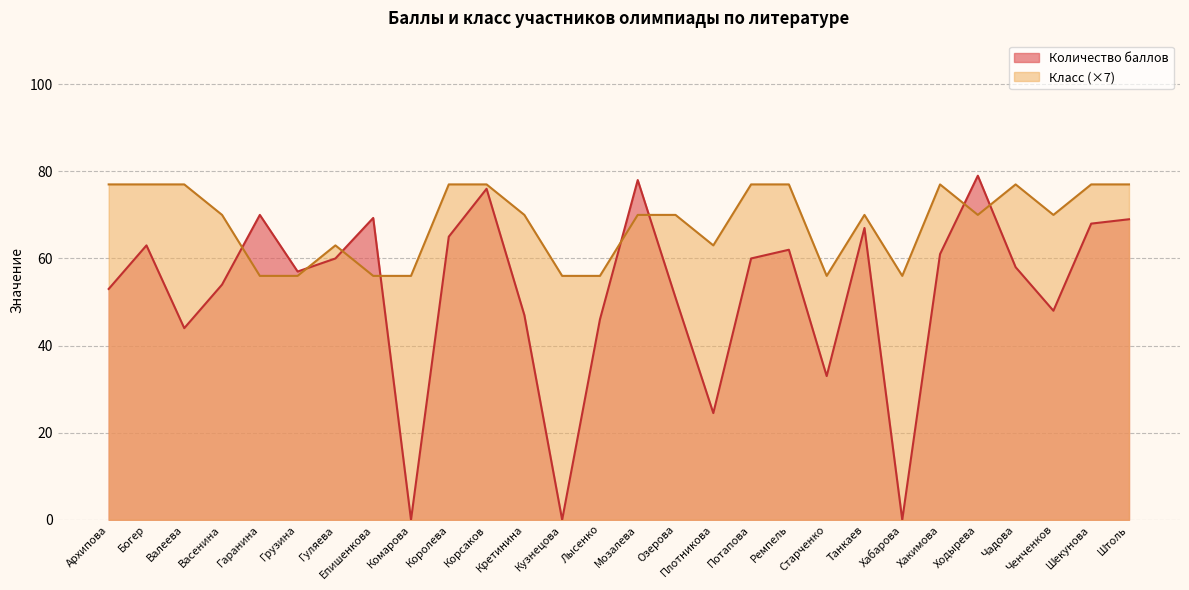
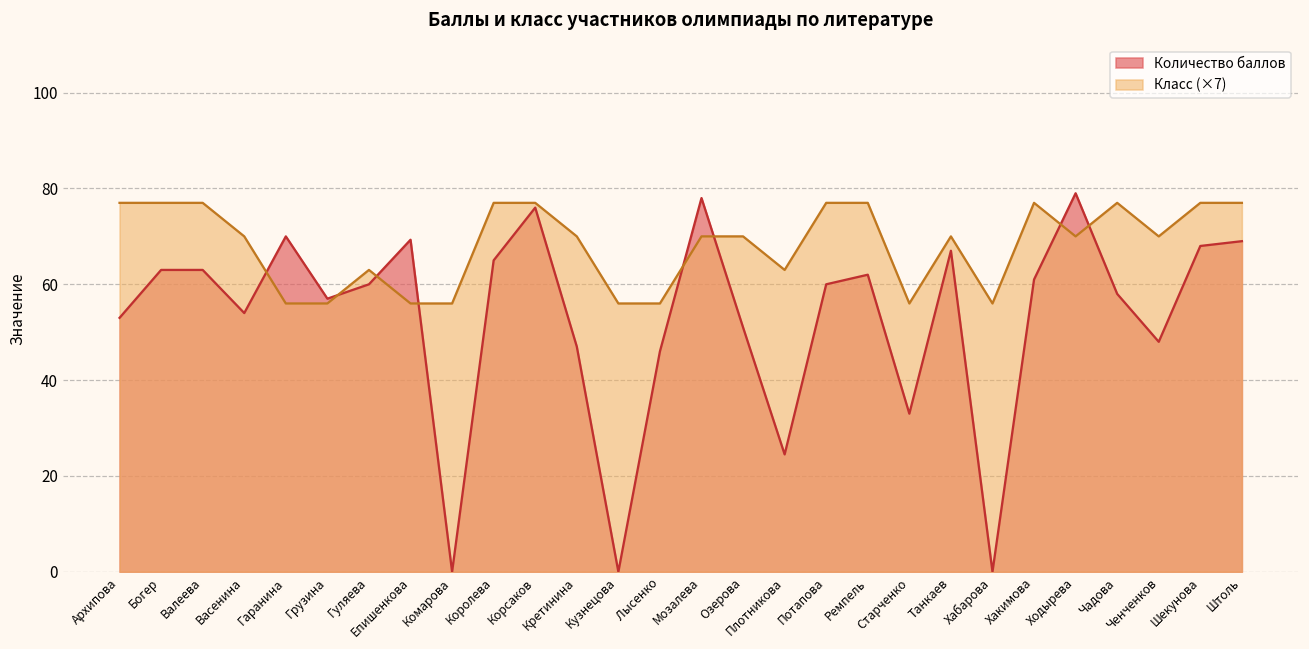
Количество баллов, Валеева: 44 -> 63
